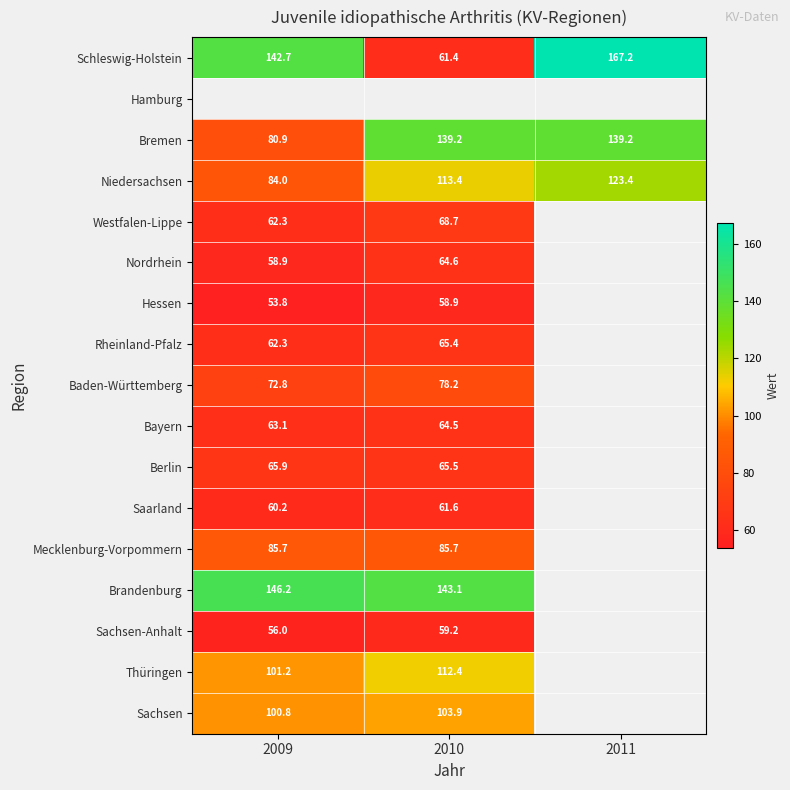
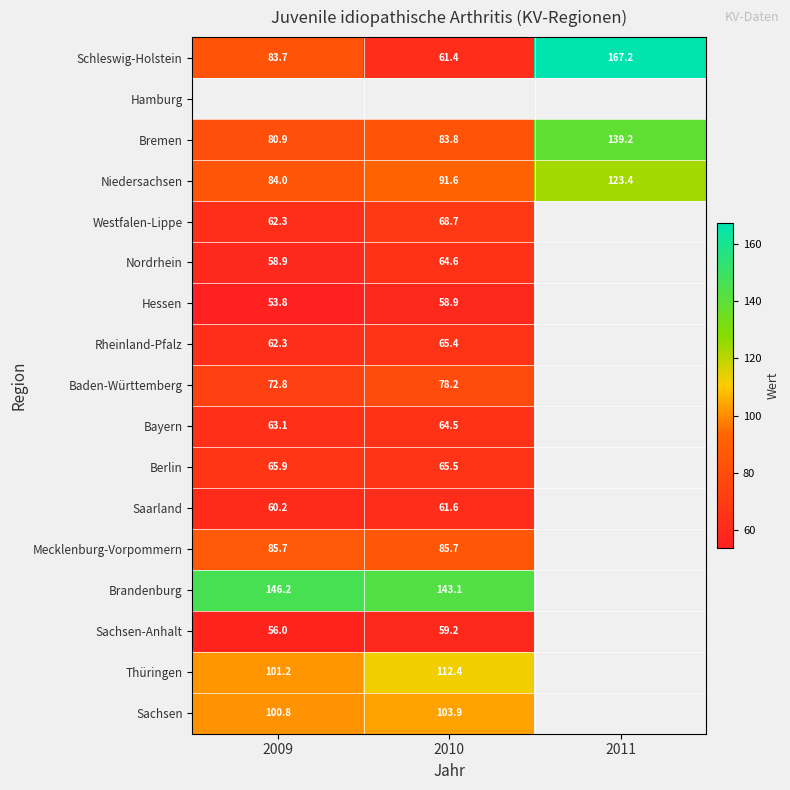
Schleswig-Holstein, 2009: 142.7 -> 83.7
Bremen, 2010: 139.2 -> 83.8
Niedersachsen, 2010: 113.4 -> 91.6
